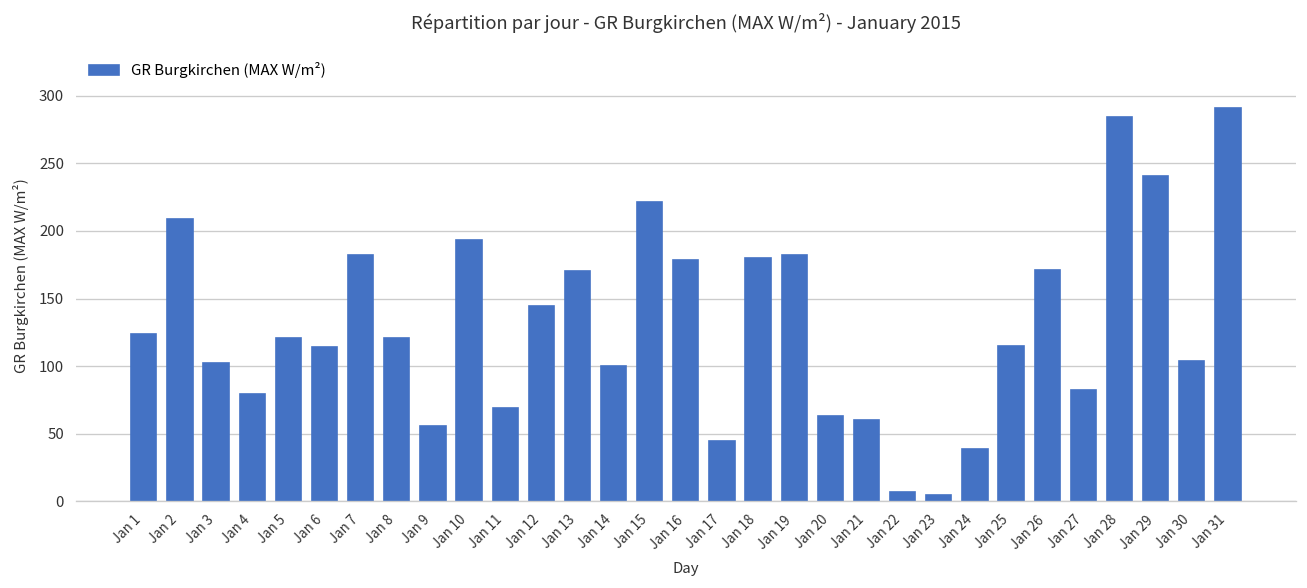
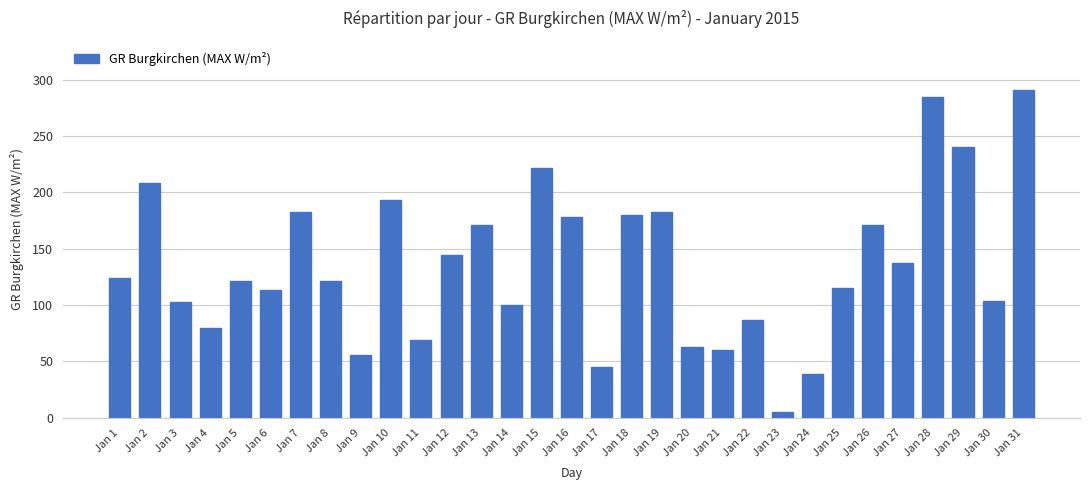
Jan 22: 7 -> 87
Jan 27: 82 -> 137
